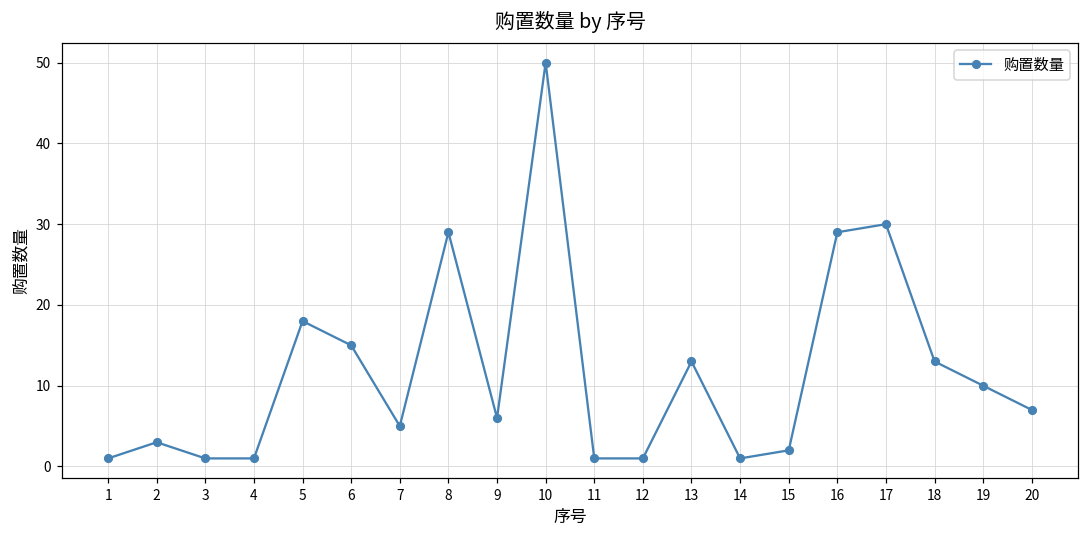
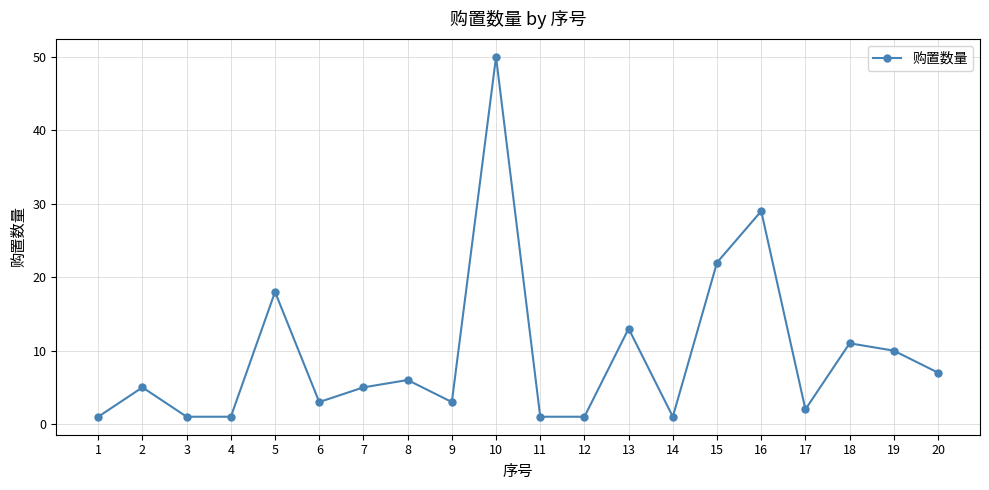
2: 3 -> 5
6: 15 -> 3
8: 29 -> 6
9: 6 -> 3
15: 2 -> 22
17: 30 -> 2
18: 13 -> 11
